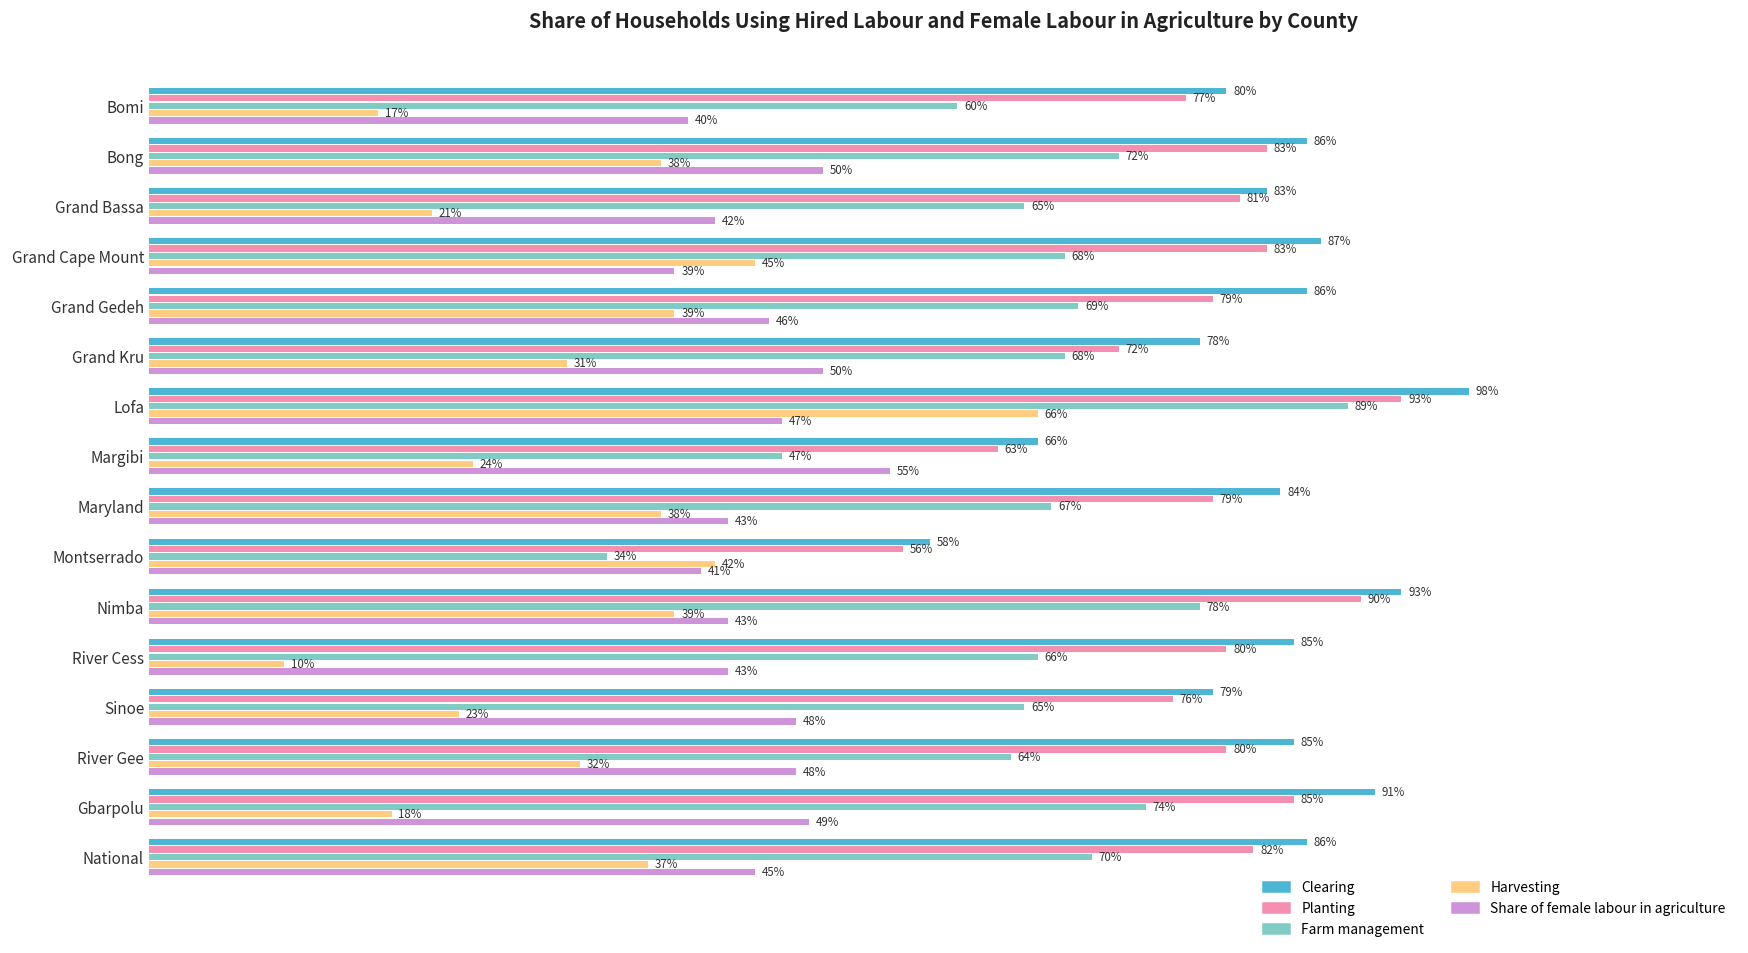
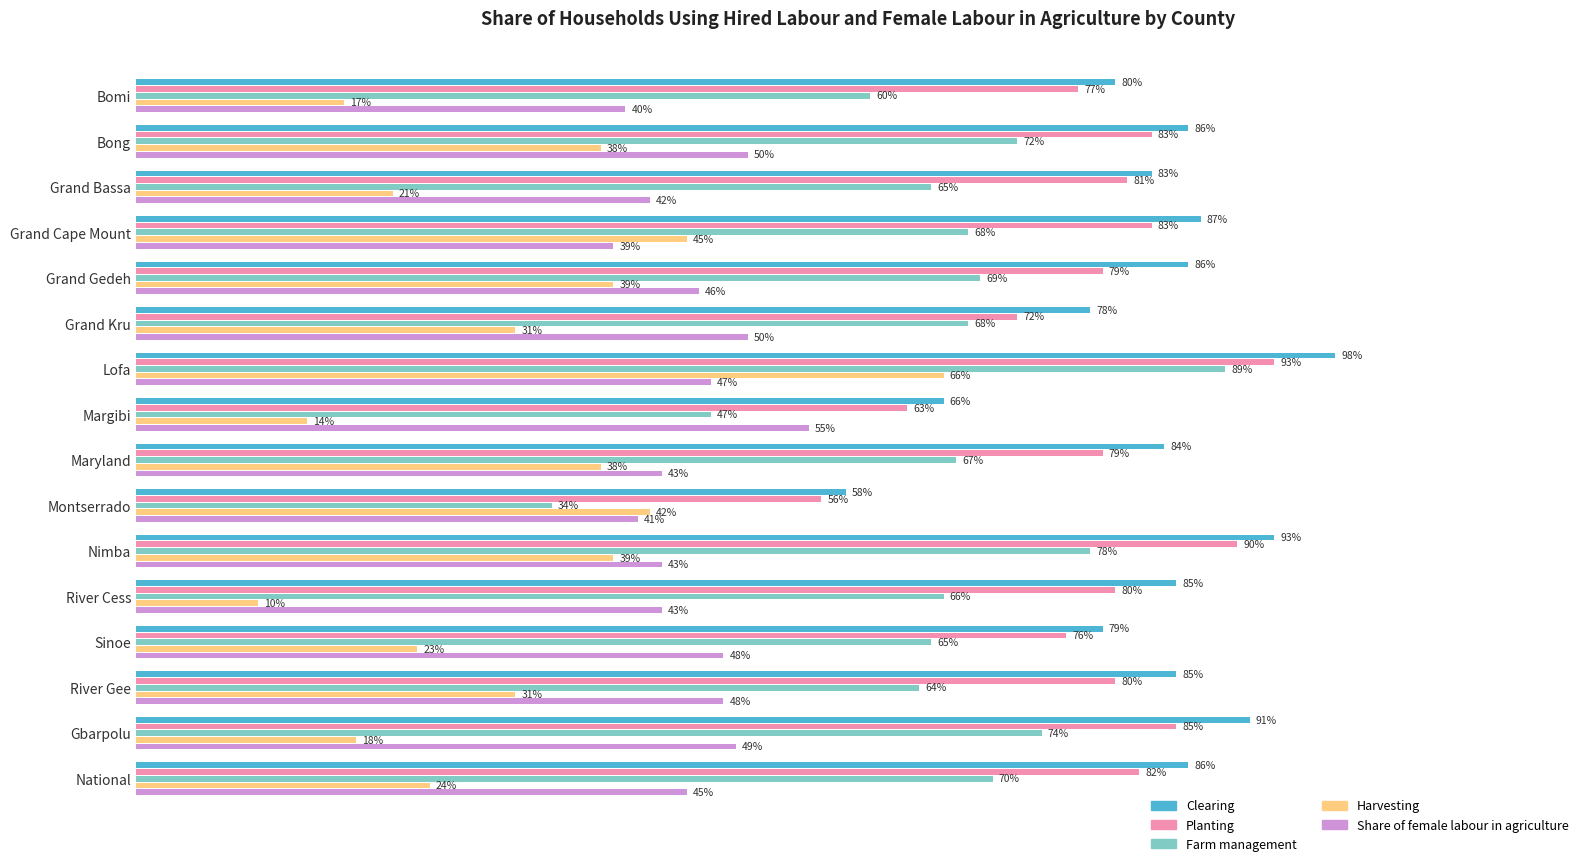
Harvesting, Margibi: 24% -> 14%
Harvesting, River Gee: 32% -> 31%
Harvesting, National: 37% -> 24%
